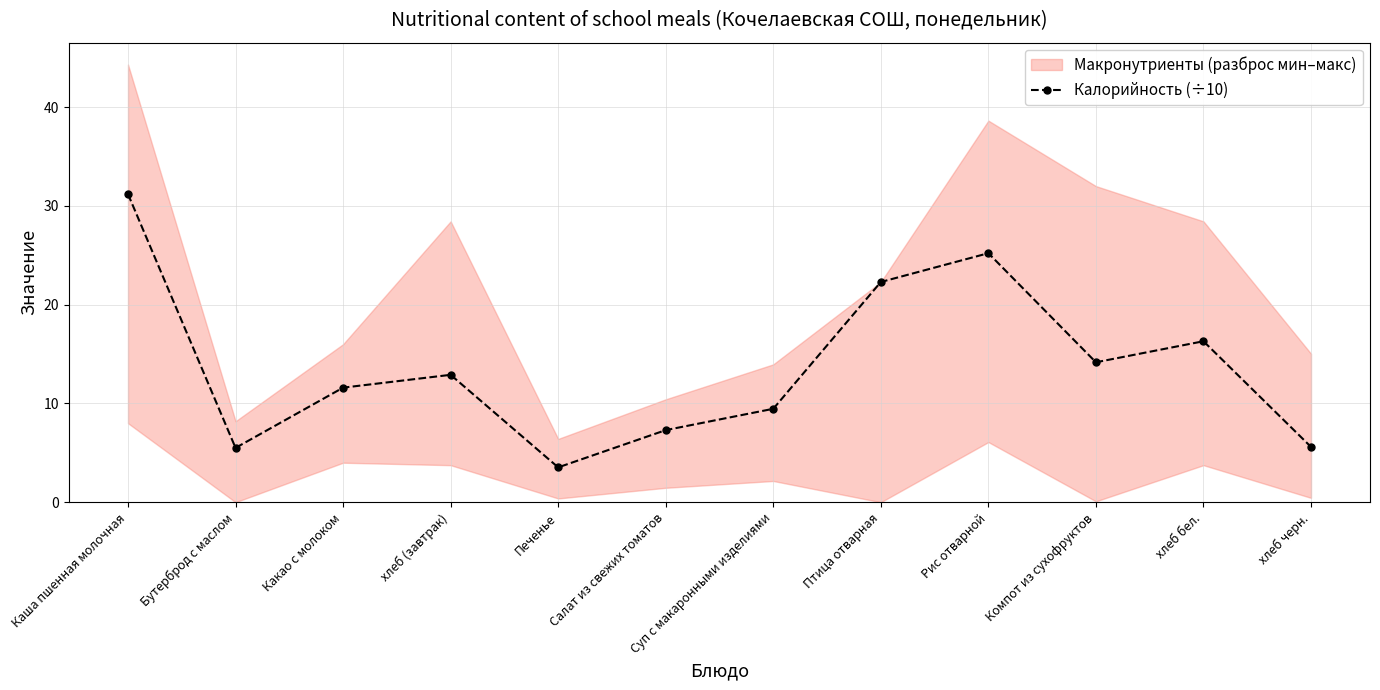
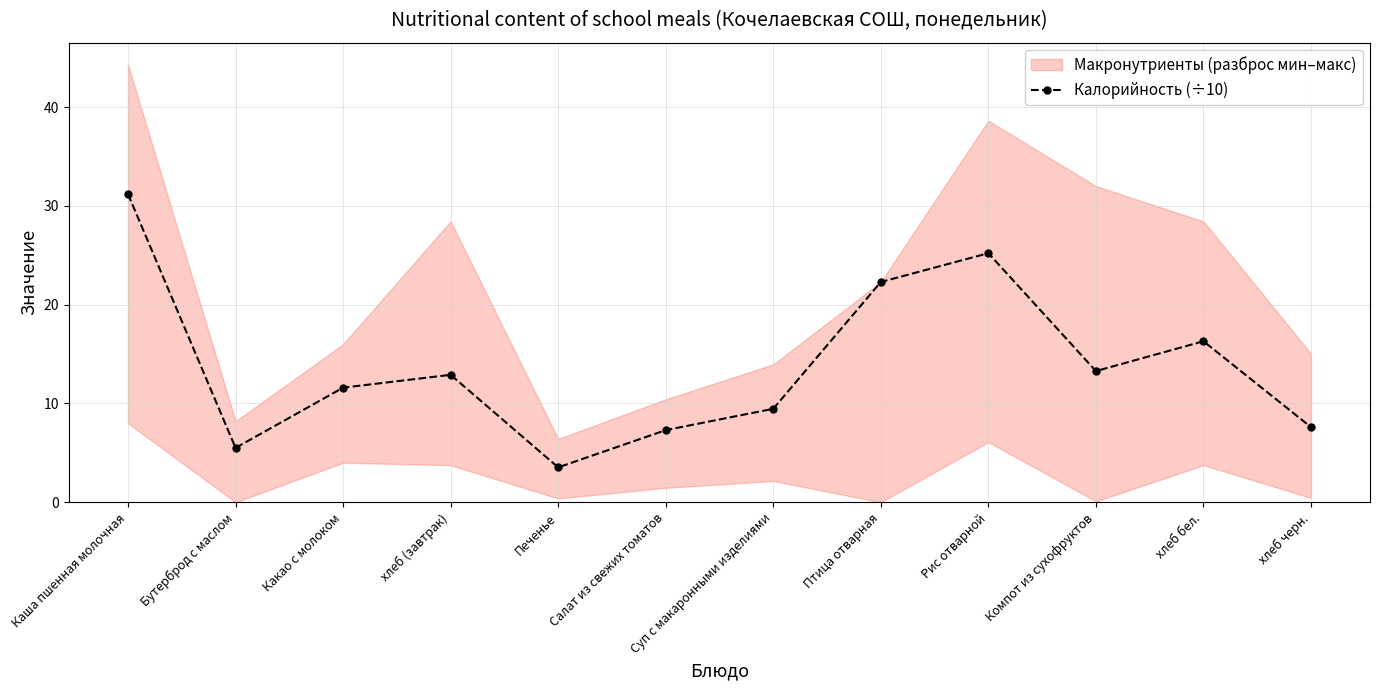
Калорийность (÷10), Компот из сухофруктов: 14 -> 13
Калорийность (÷10), хлеб черн.: 6 -> 8
